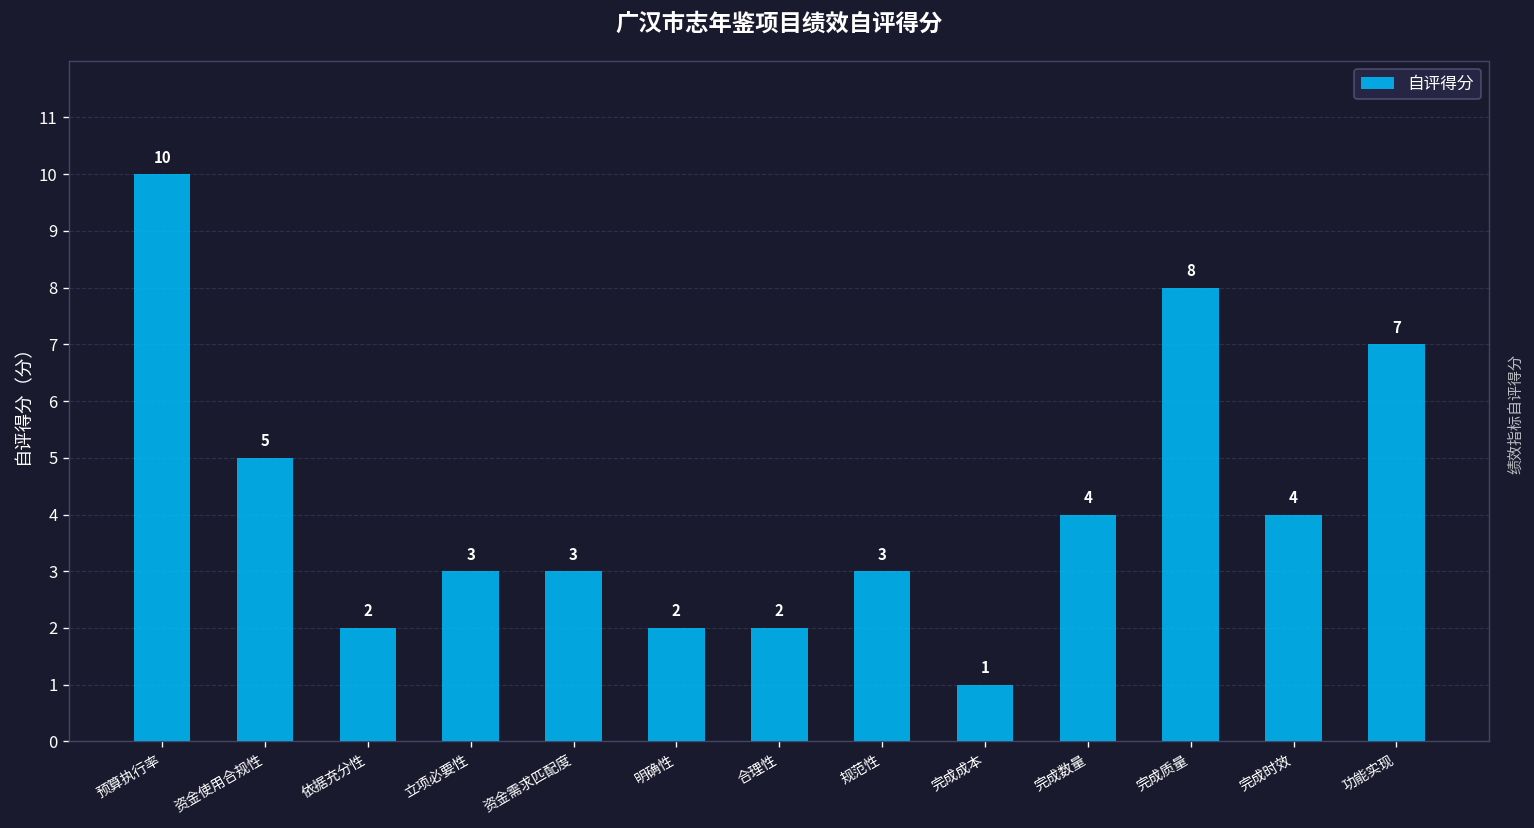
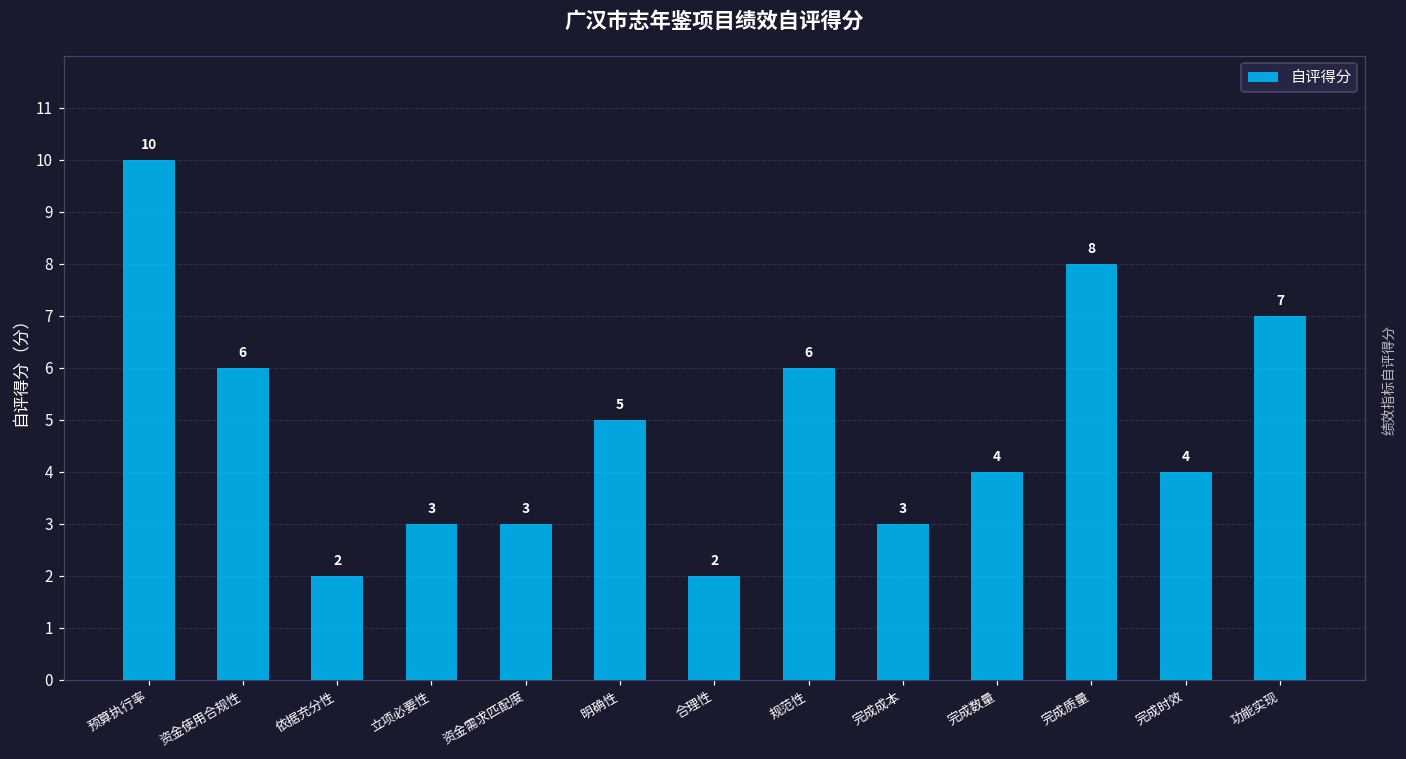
资金使用合规性: 5 -> 6
明确性: 2 -> 5
规范性: 3 -> 6
完成成本: 1 -> 3
